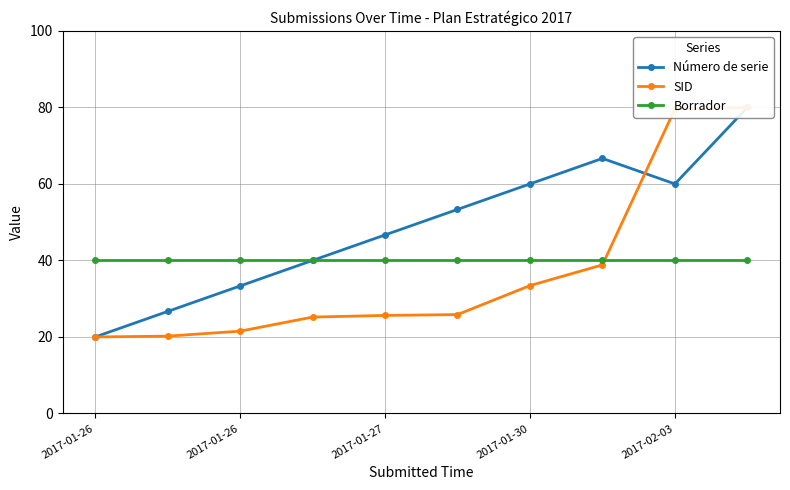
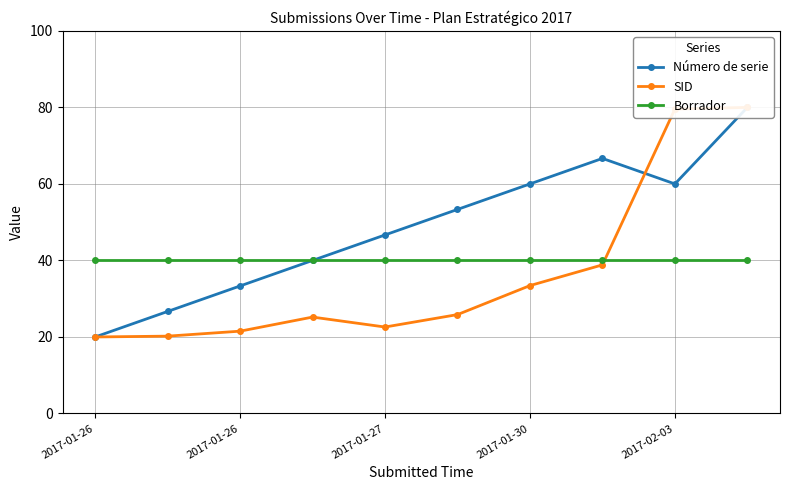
SID, 2017-01-27: 26 -> 23
